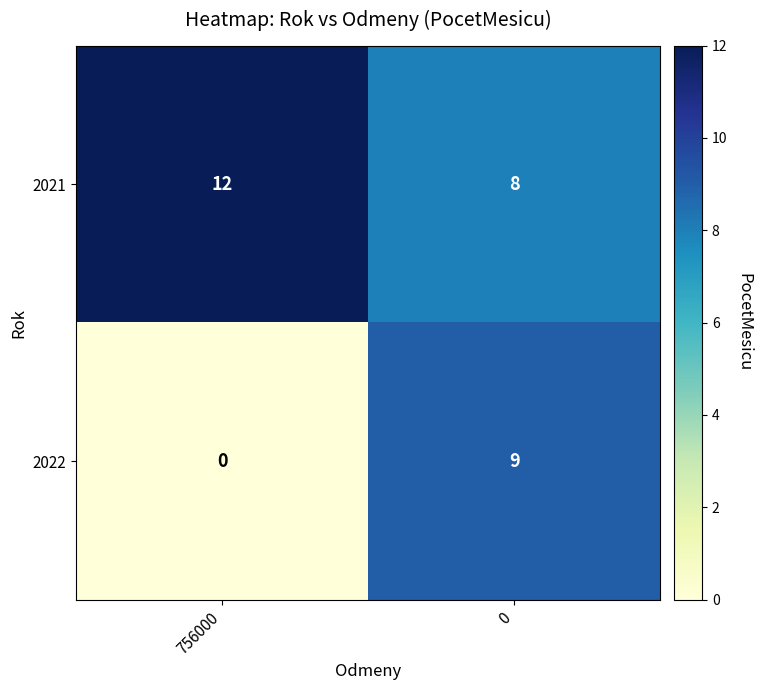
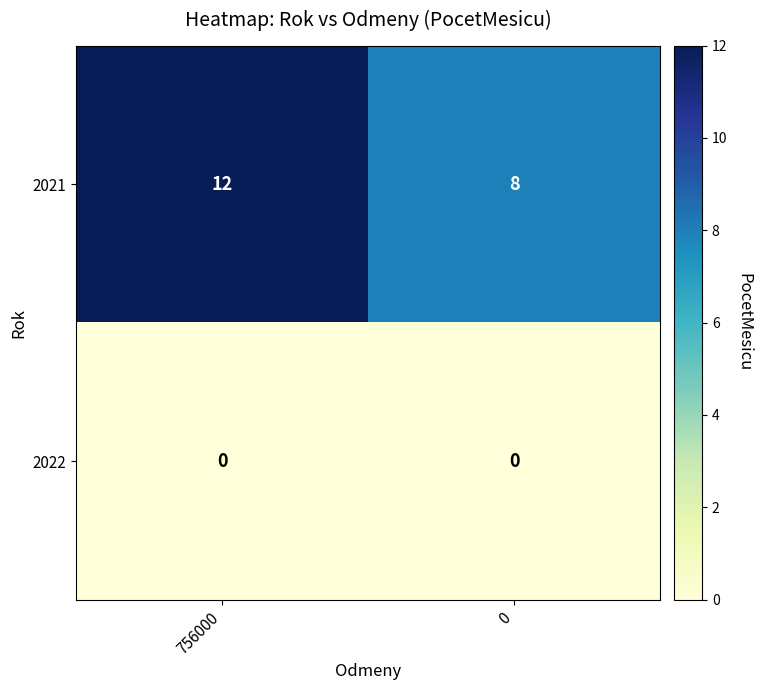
2022, 0: 9 -> 0
